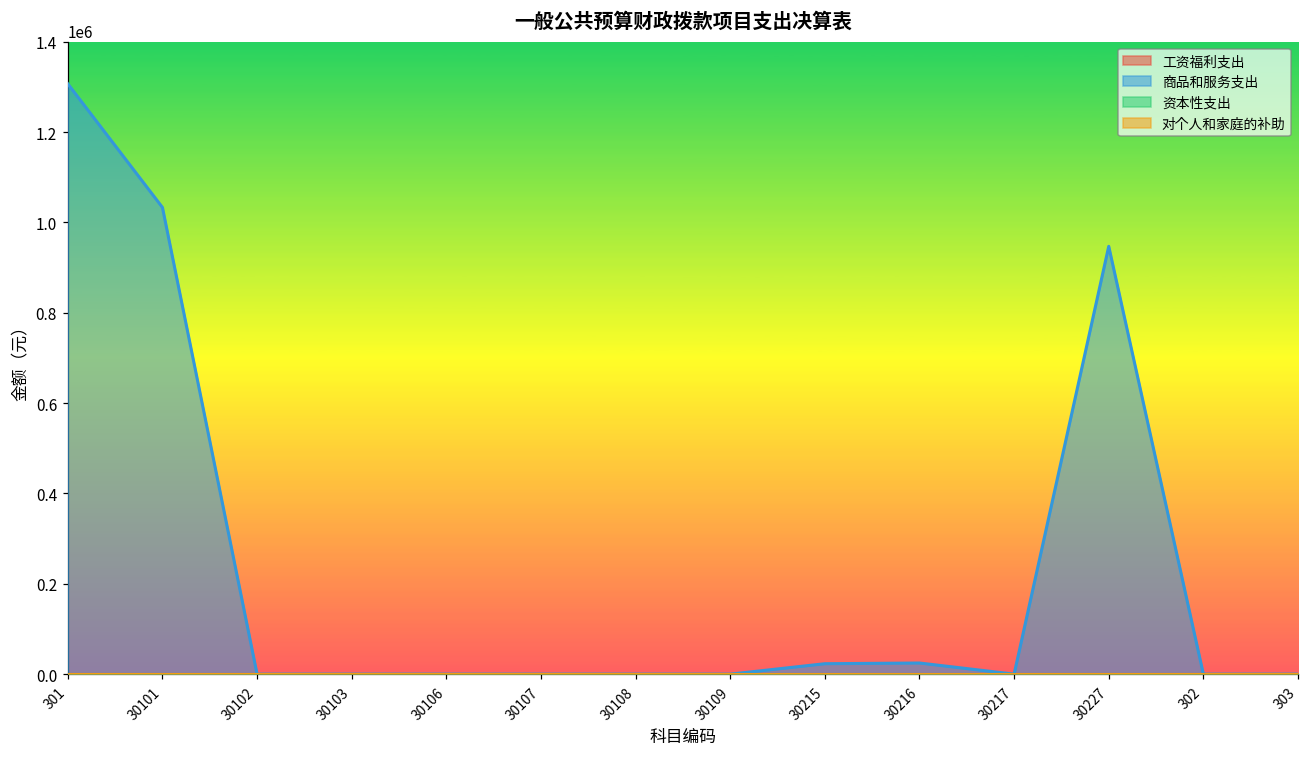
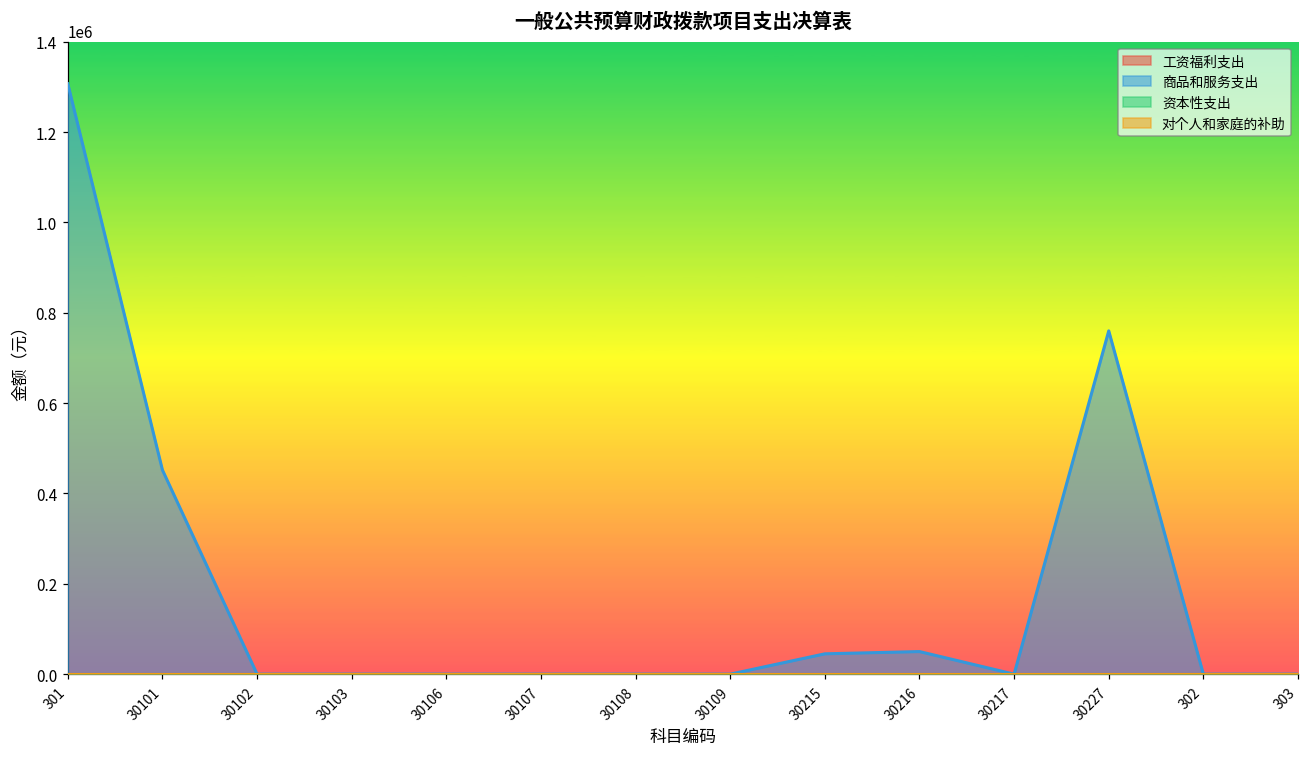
商品和服务支出, 30101: 1030000 -> 450000
商品和服务支出, 30215: 20000 -> 50000
商品和服务支出, 30216: 20000 -> 50000
商品和服务支出, 30227: 950000 -> 760000
